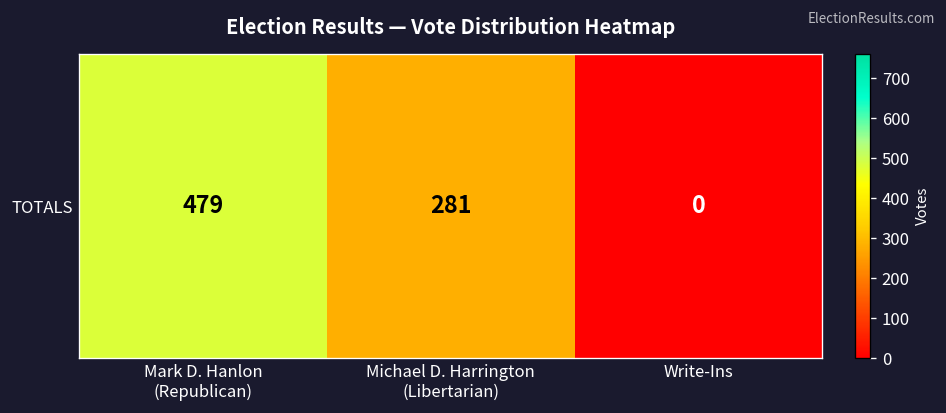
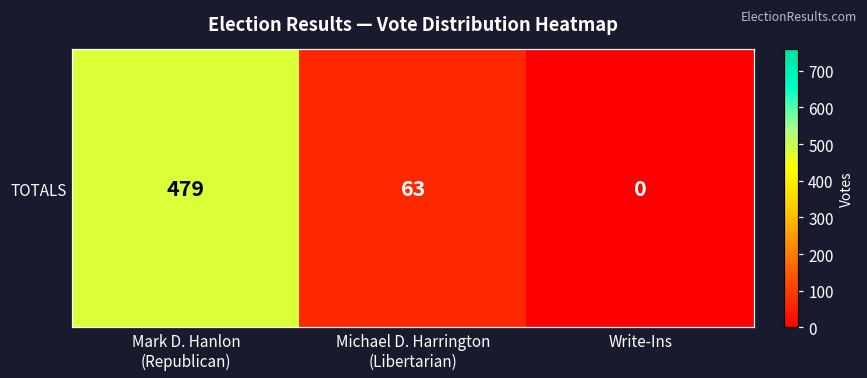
TOTALS, Michael D. Harrington (Libertarian): 281 -> 63
